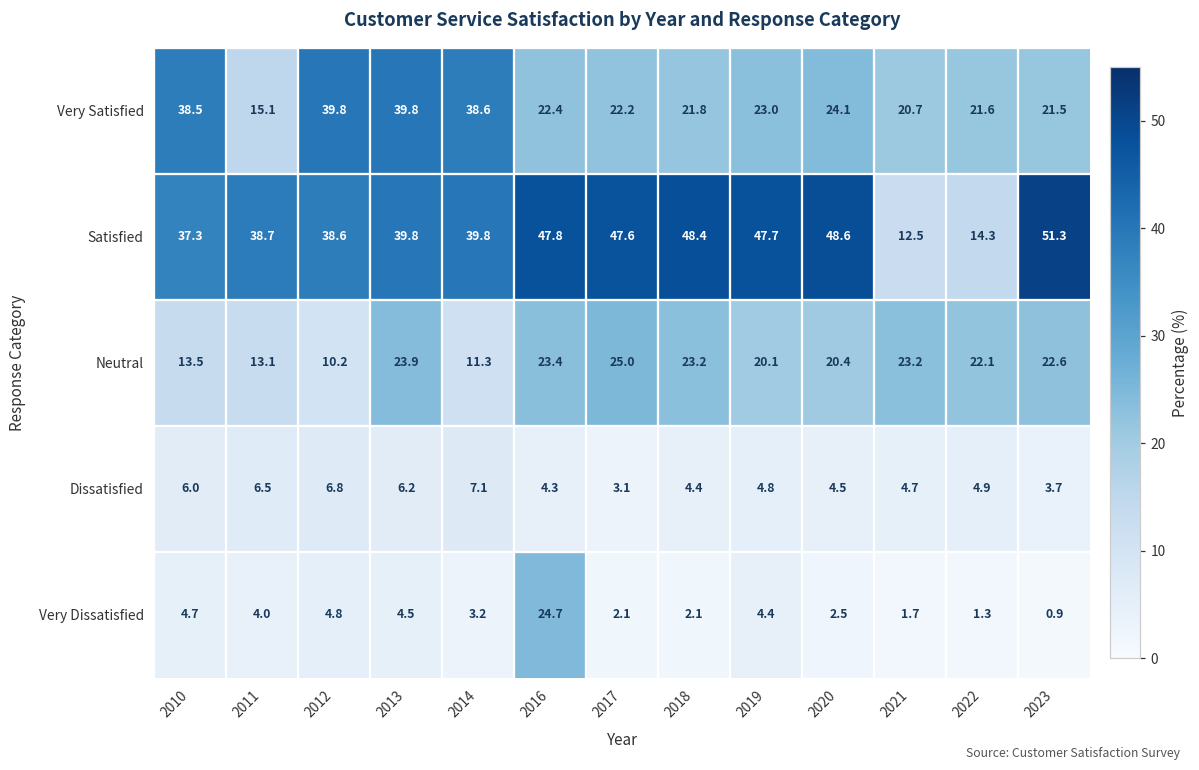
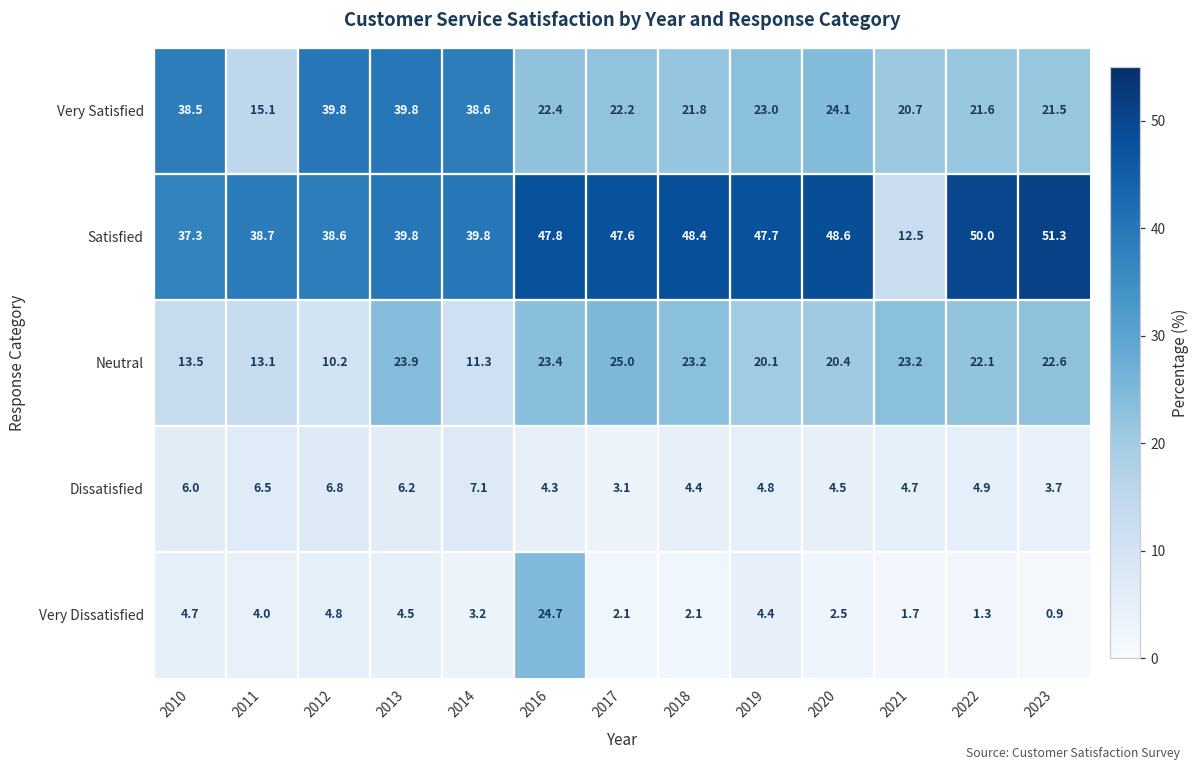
Satisfied, 2022: 14.3 -> 50.0
